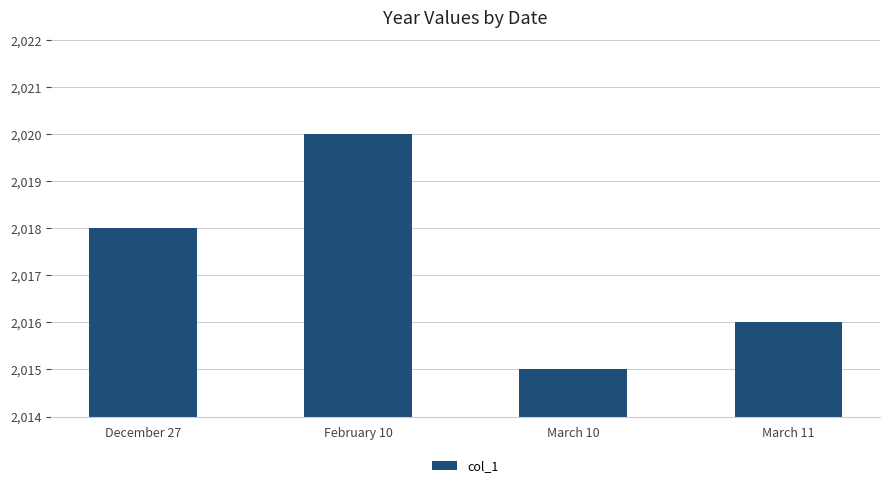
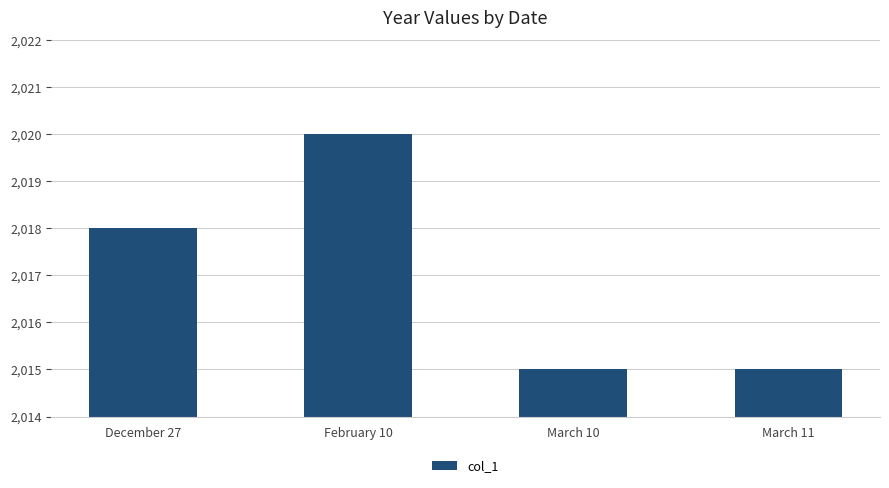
March 11: 2,016 -> 2,015
